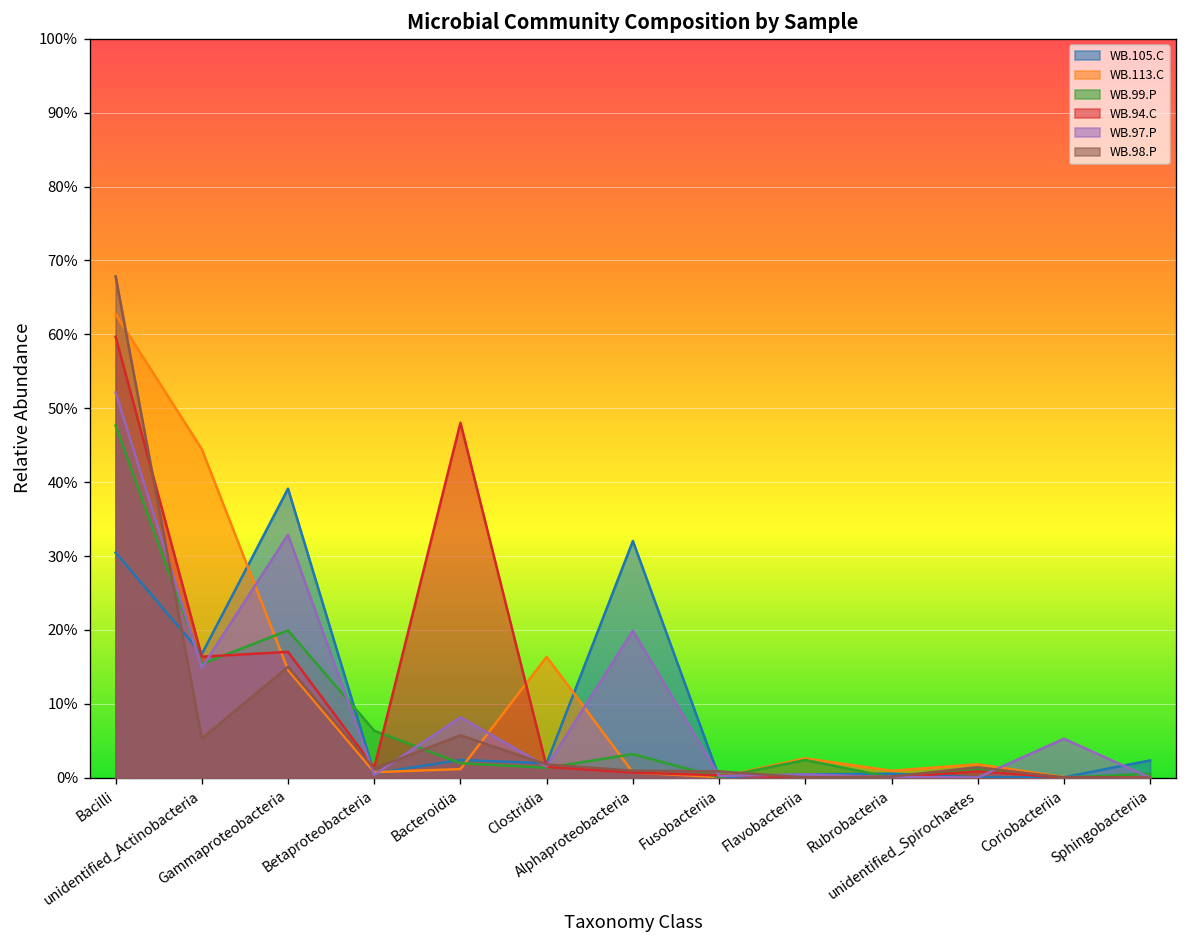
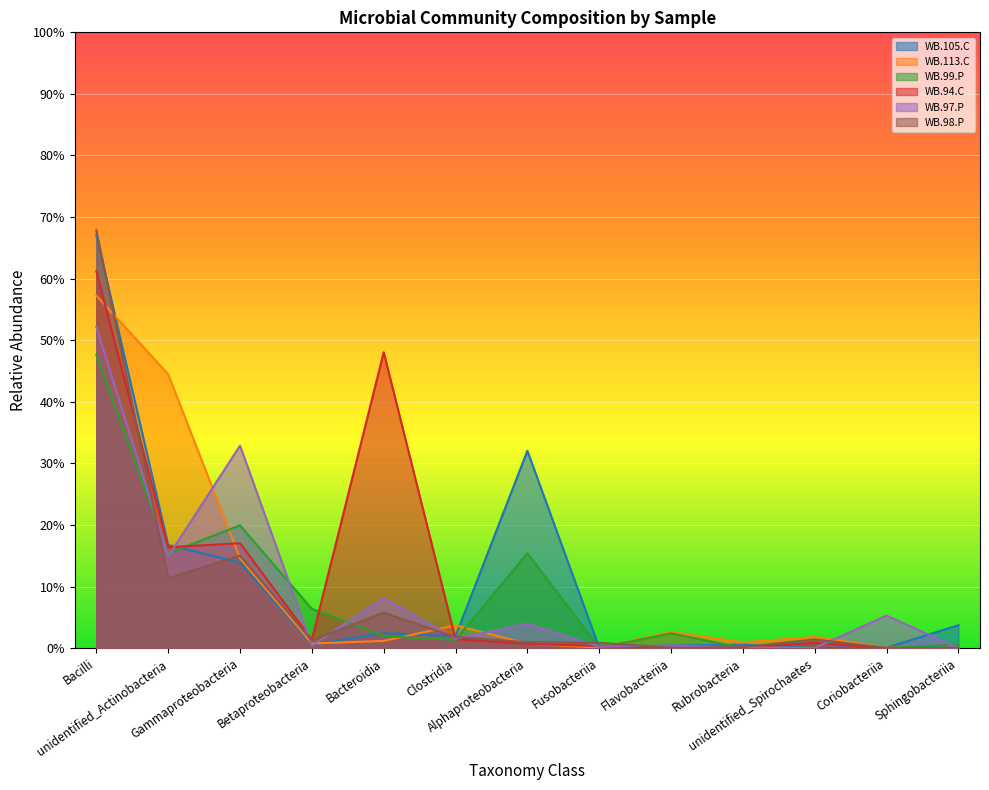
WB.105.C, Bacilli: 30% -> 67%
WB.113.C, Bacilli: 63% -> 57%
WB.94.C, Bacilli: 60% -> 61%
WB.98.P, unidentified_Actinobacteria: 5% -> 11%
WB.105.C, Gammaproteobacteria: 39% -> 14%
WB.113.C, Clostridia: 16% -> 4%
WB.99.P, Alphaproteobacteria: 3% -> 15%
WB.97.P, Alphaproteobacteria: 20% -> 4%
WB.105.C, Sphingobacteriia: 2% -> 4%
